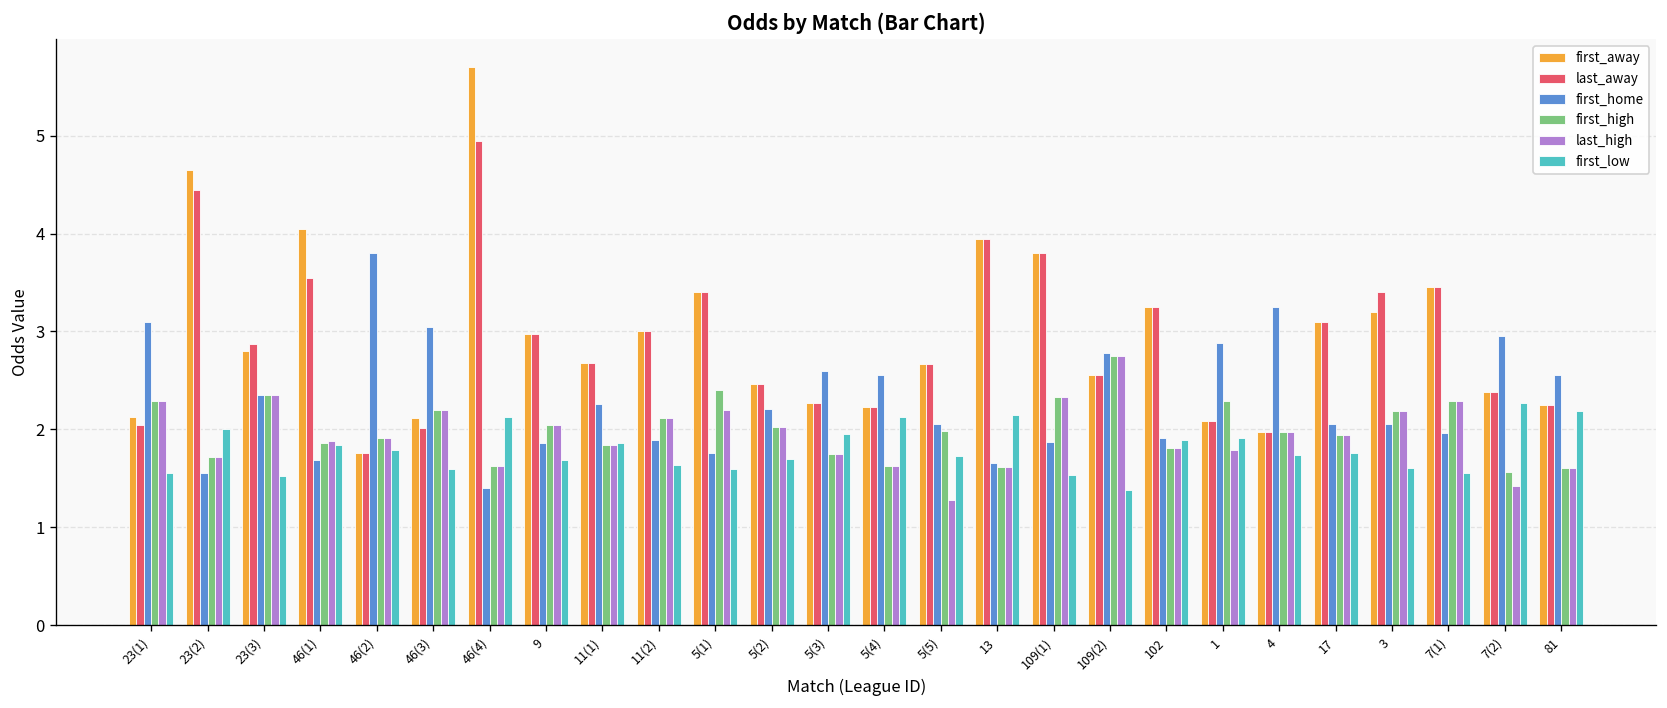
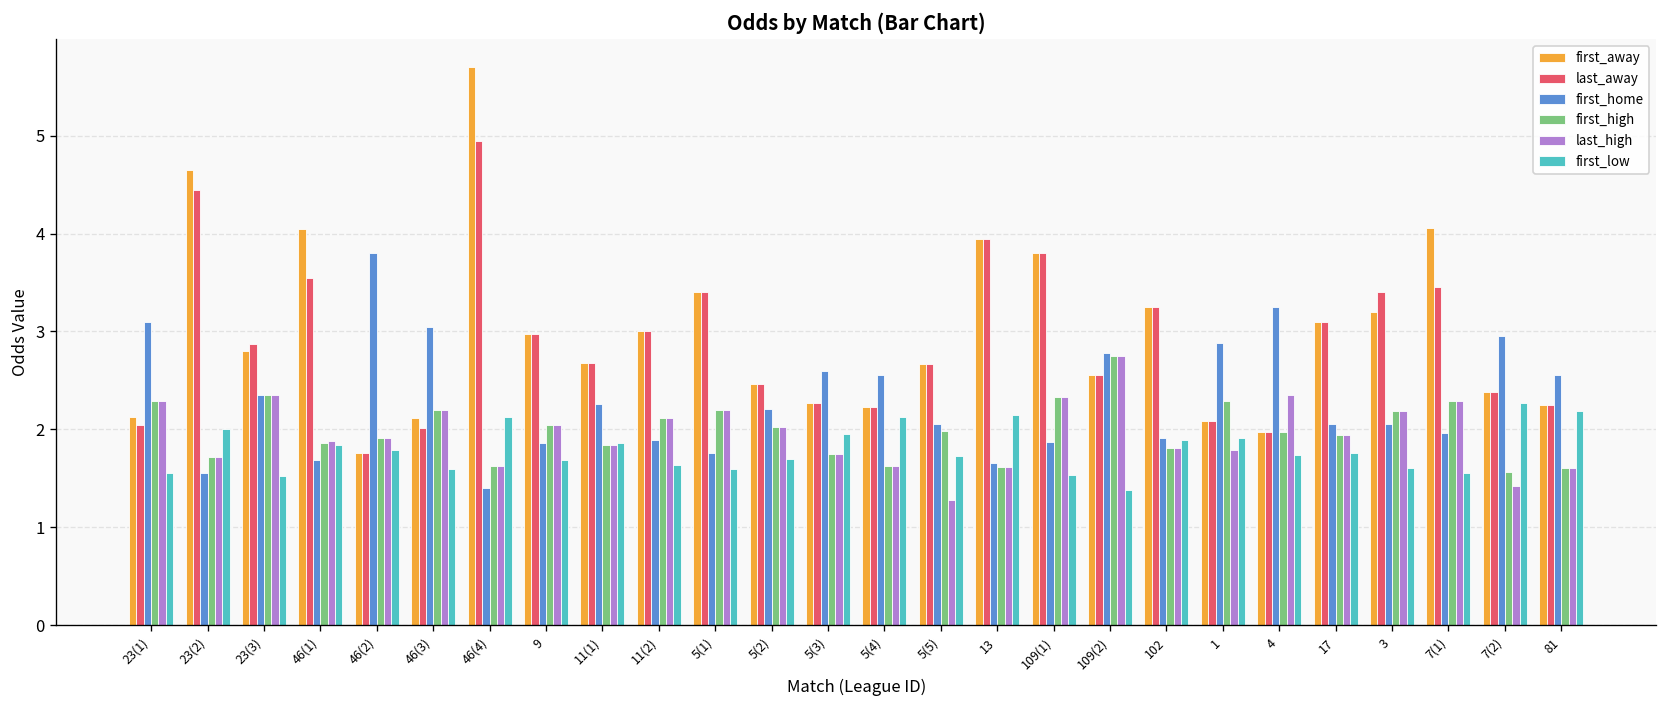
first_high, 5(1): 2.4 -> 2.2
last_high, 4: 2.0 -> 2.4
first_away, 7(1): 3.5 -> 4.1
